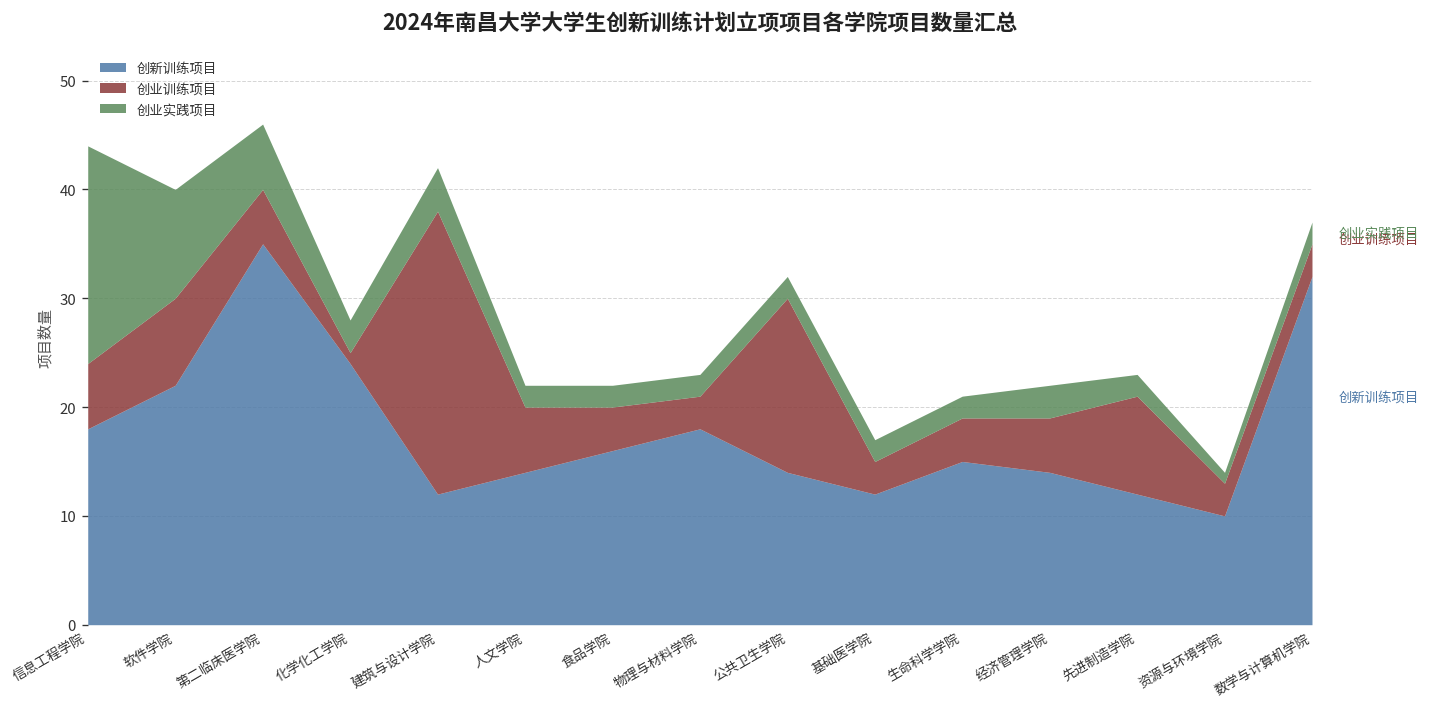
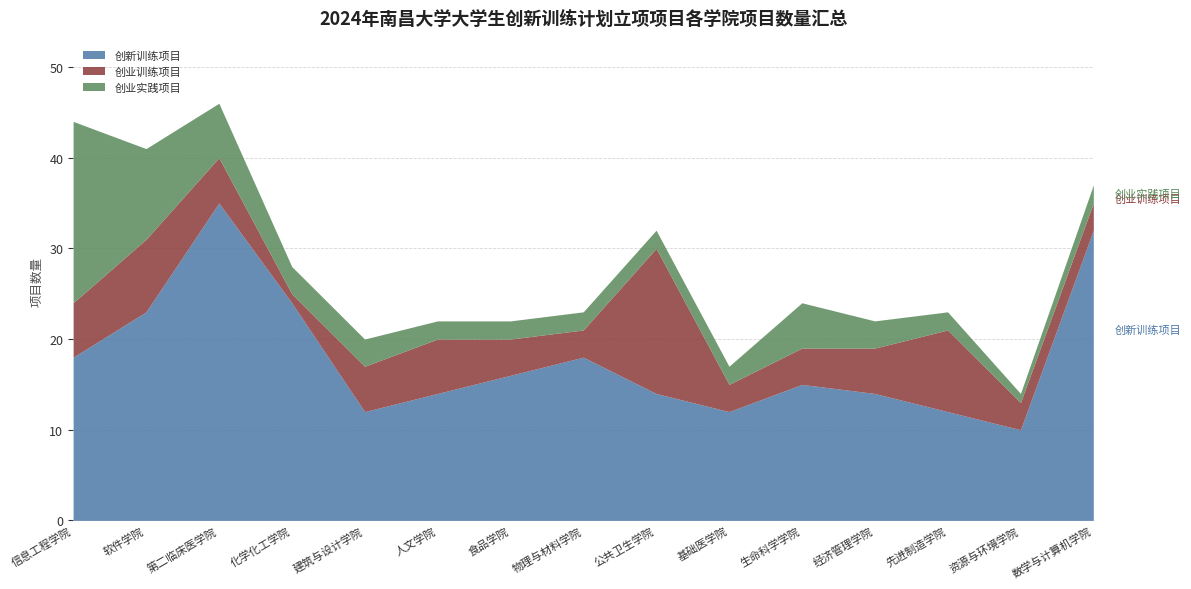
创新训练项目, 软件学院: 22 -> 23
创业训练项目, 建筑与设计学院: 26 -> 5
创业实践项目, 建筑与设计学院: 4 -> 3
创业实践项目, 生命科学学院: 2 -> 5
